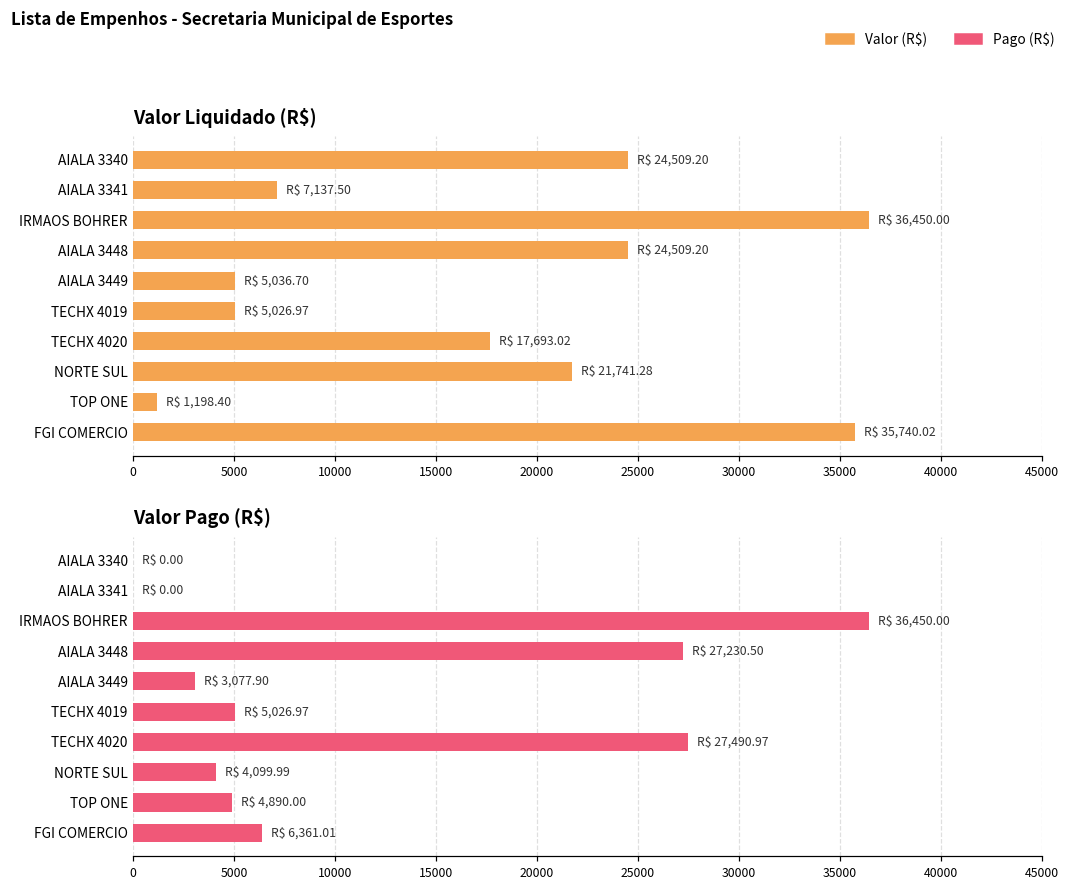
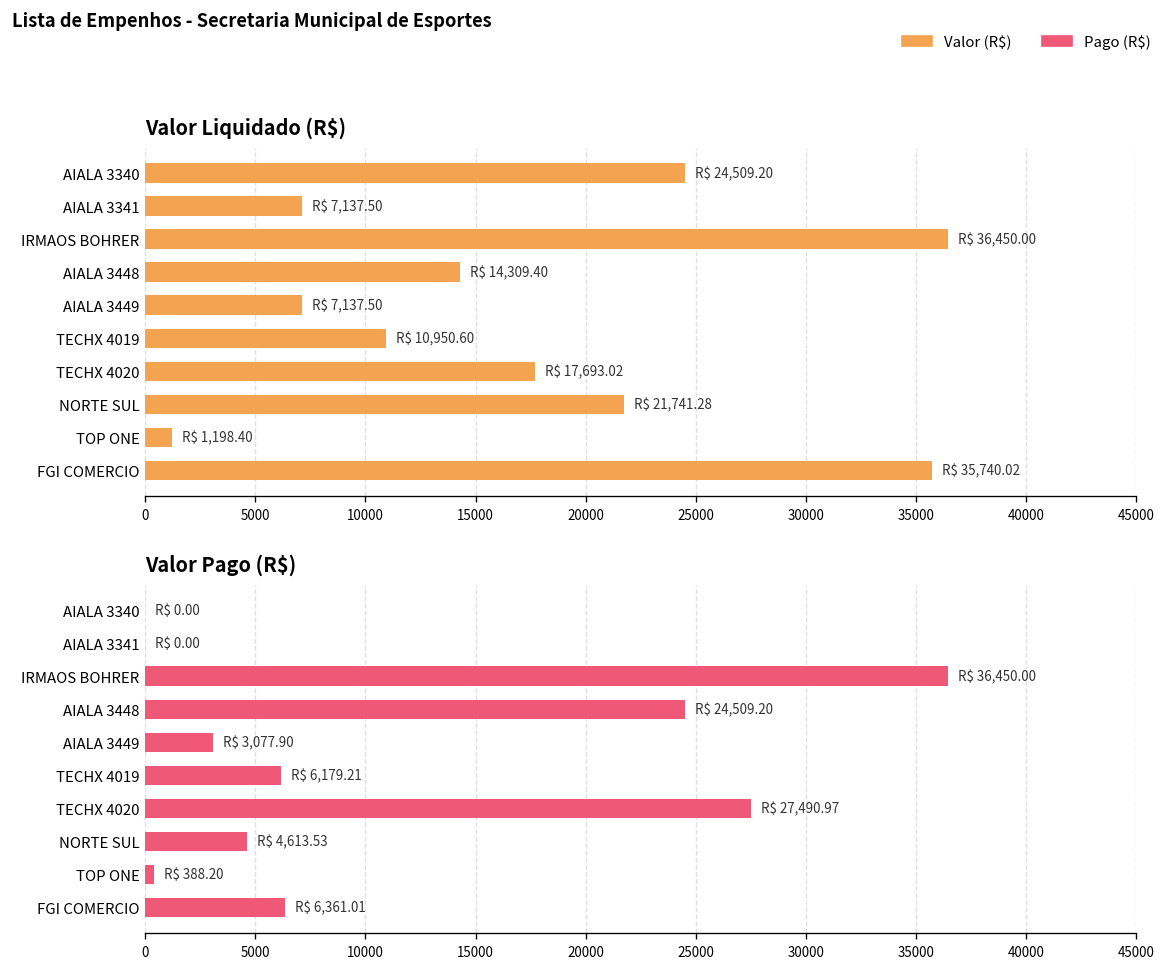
Valor Liquidado (R$), AIALA 3448: 24,509.20 -> 14,309.40
Valor Liquidado (R$), AIALA 3449: 5,036.70 -> 7,137.50
Valor Liquidado (R$), TECHX 4019: 5,026.97 -> 10,950.60
Valor Pago (R$), AIALA 3448: 27,230.50 -> 24,509.20
Valor Pago (R$), TECHX 4019: 5,026.97 -> 6,179.21
Valor Pago (R$), NORTE SUL: 4,099.99 -> 4,613.53
Valor Pago (R$), TOP ONE: 4,890.00 -> 388.20
